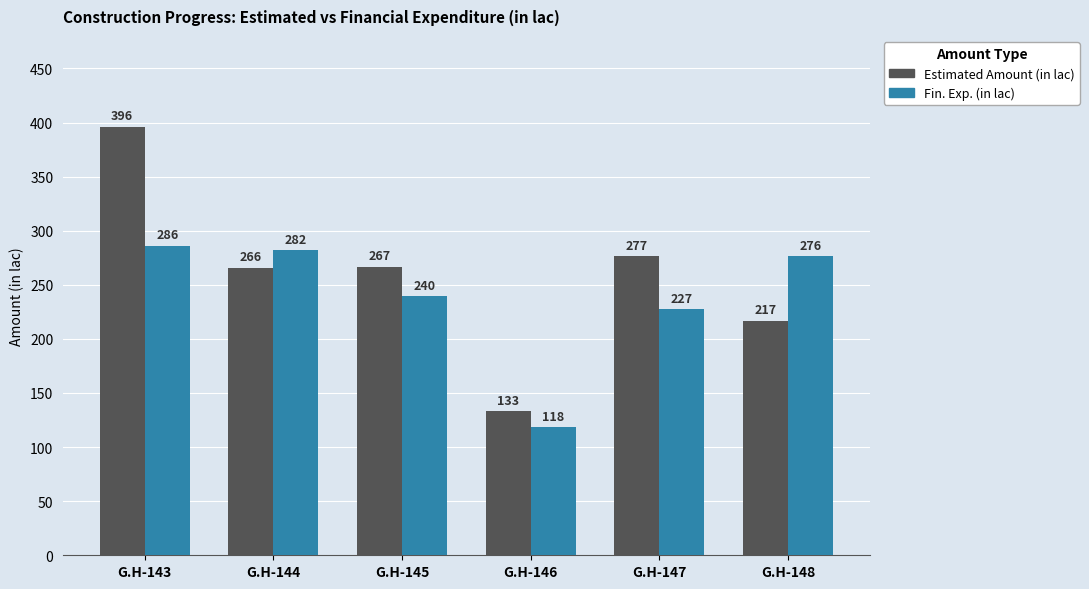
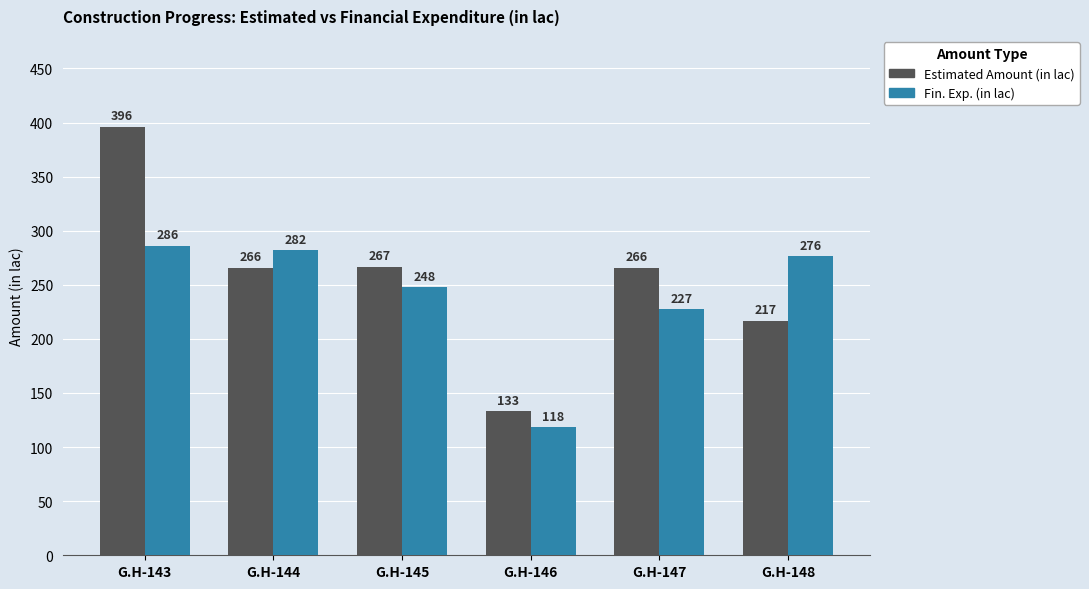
Fin. Exp. (in lac), G.H-145: 240 -> 248
Estimated Amount (in lac), G.H-147: 277 -> 266
